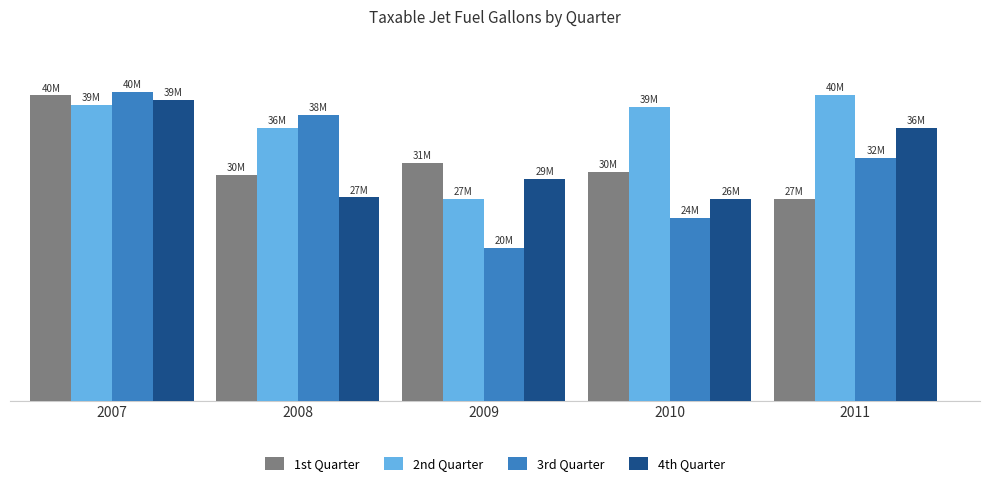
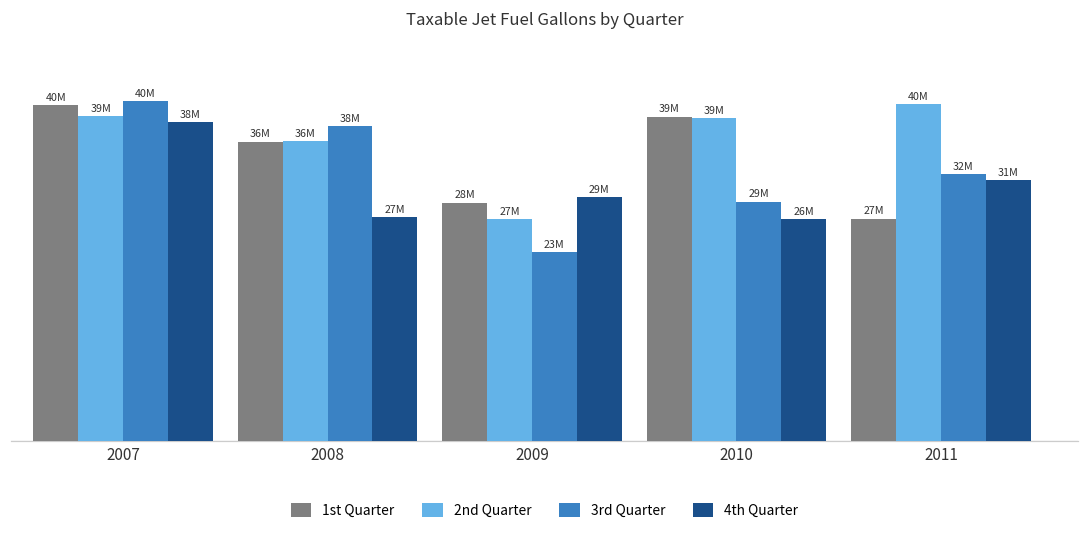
4th Quarter, 2007: 39M -> 38M
1st Quarter, 2008: 30M -> 36M
1st Quarter, 2009: 31M -> 28M
3rd Quarter, 2009: 20M -> 23M
1st Quarter, 2010: 30M -> 39M
3rd Quarter, 2010: 24M -> 29M
4th Quarter, 2011: 36M -> 31M
